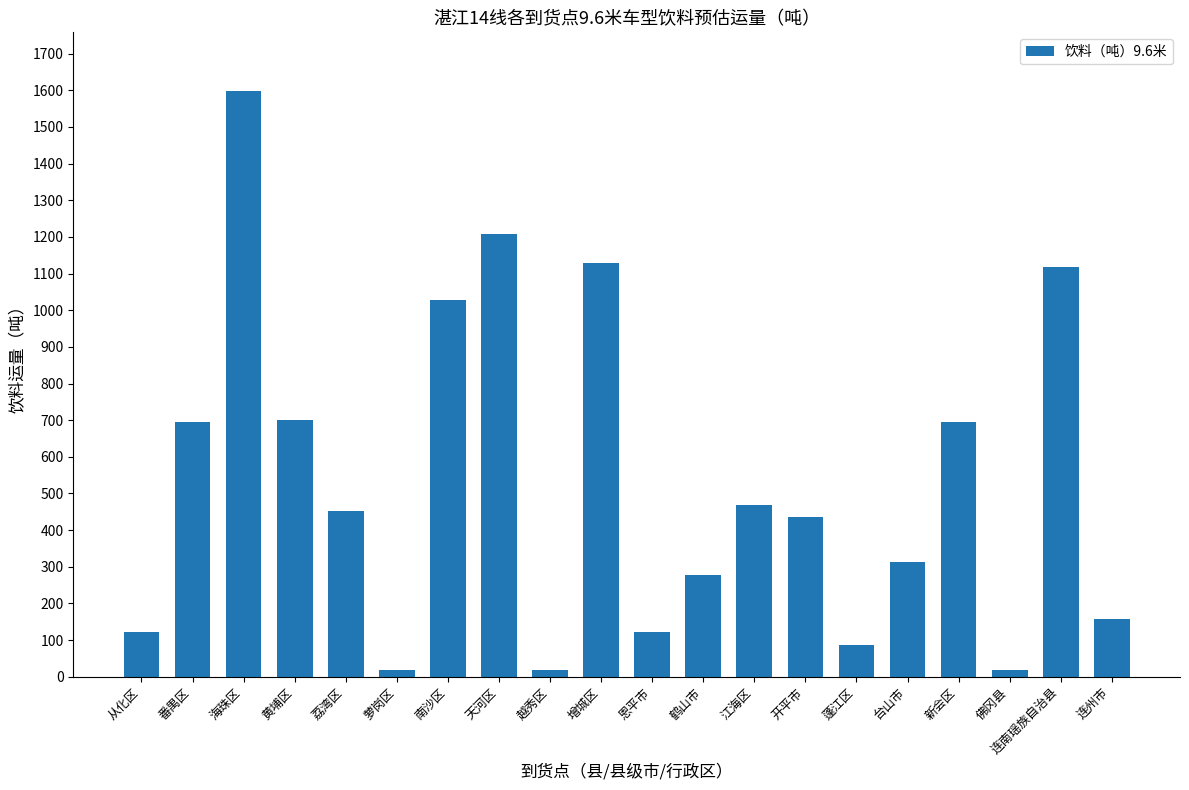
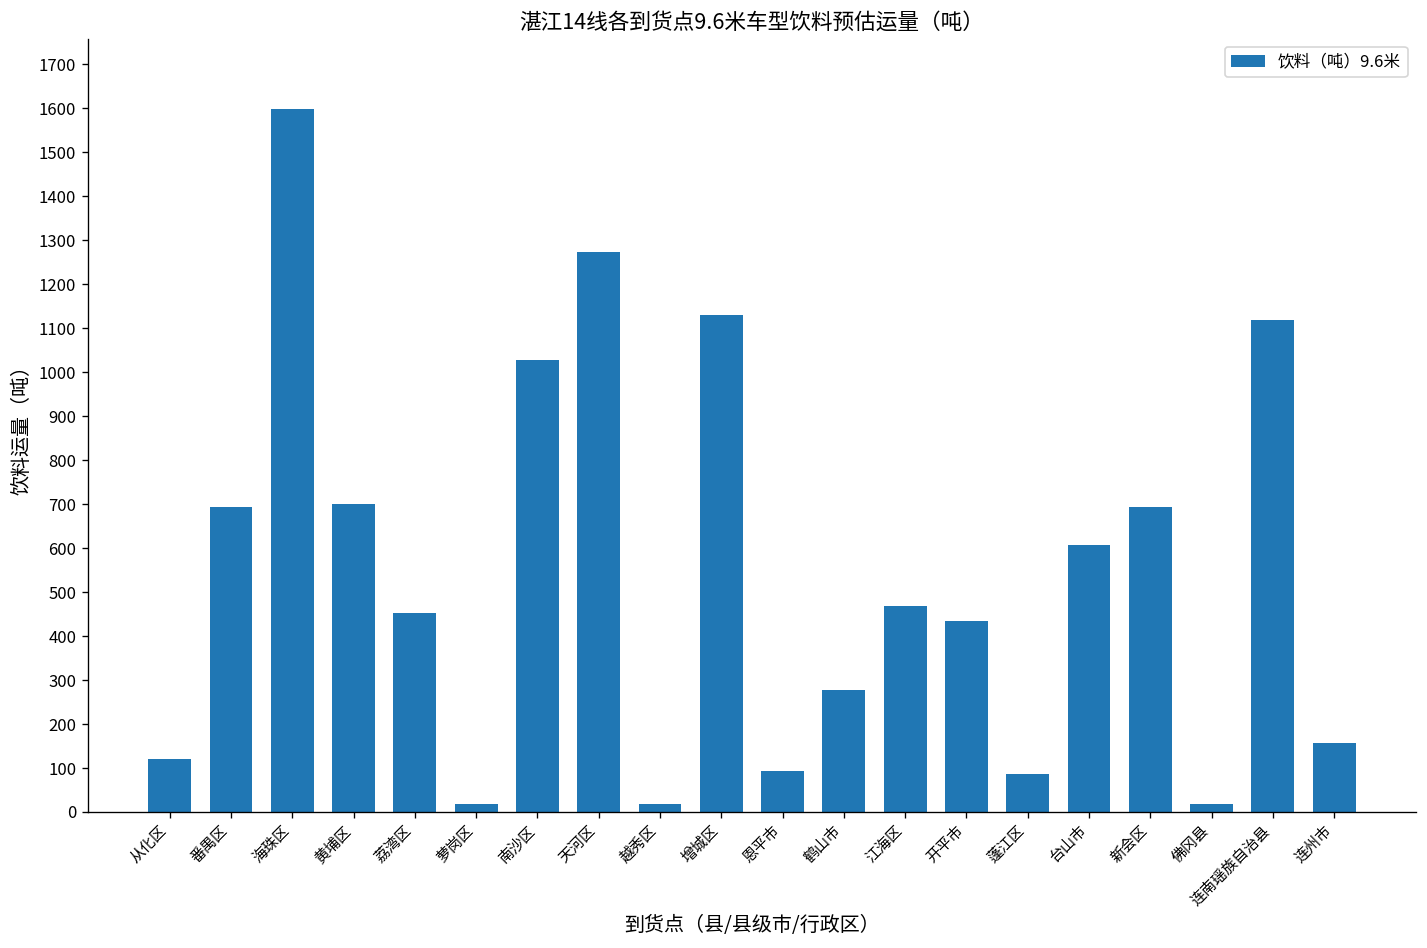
天河区: 1210 -> 1270
恩平市: 120 -> 90
台山市: 310 -> 610
